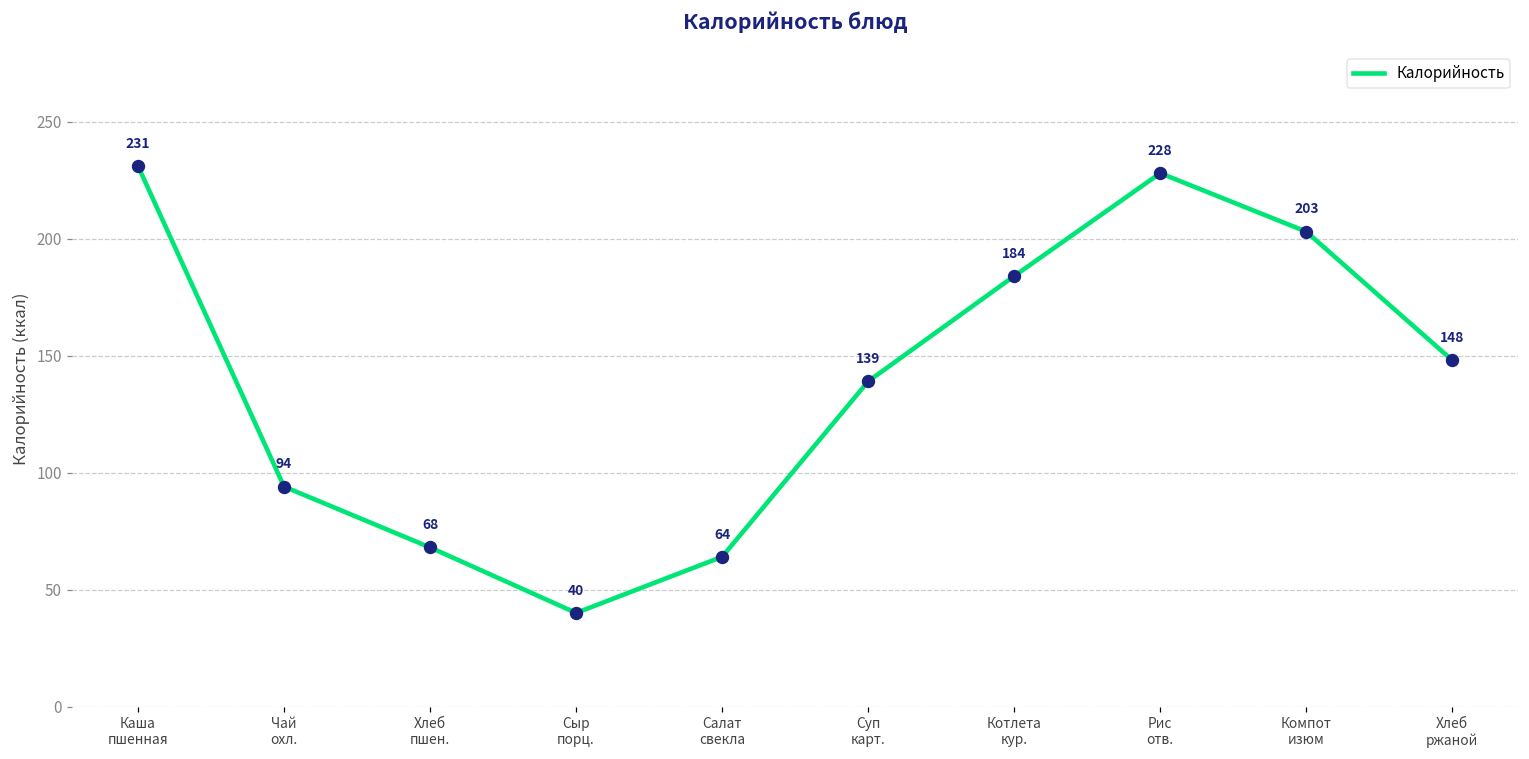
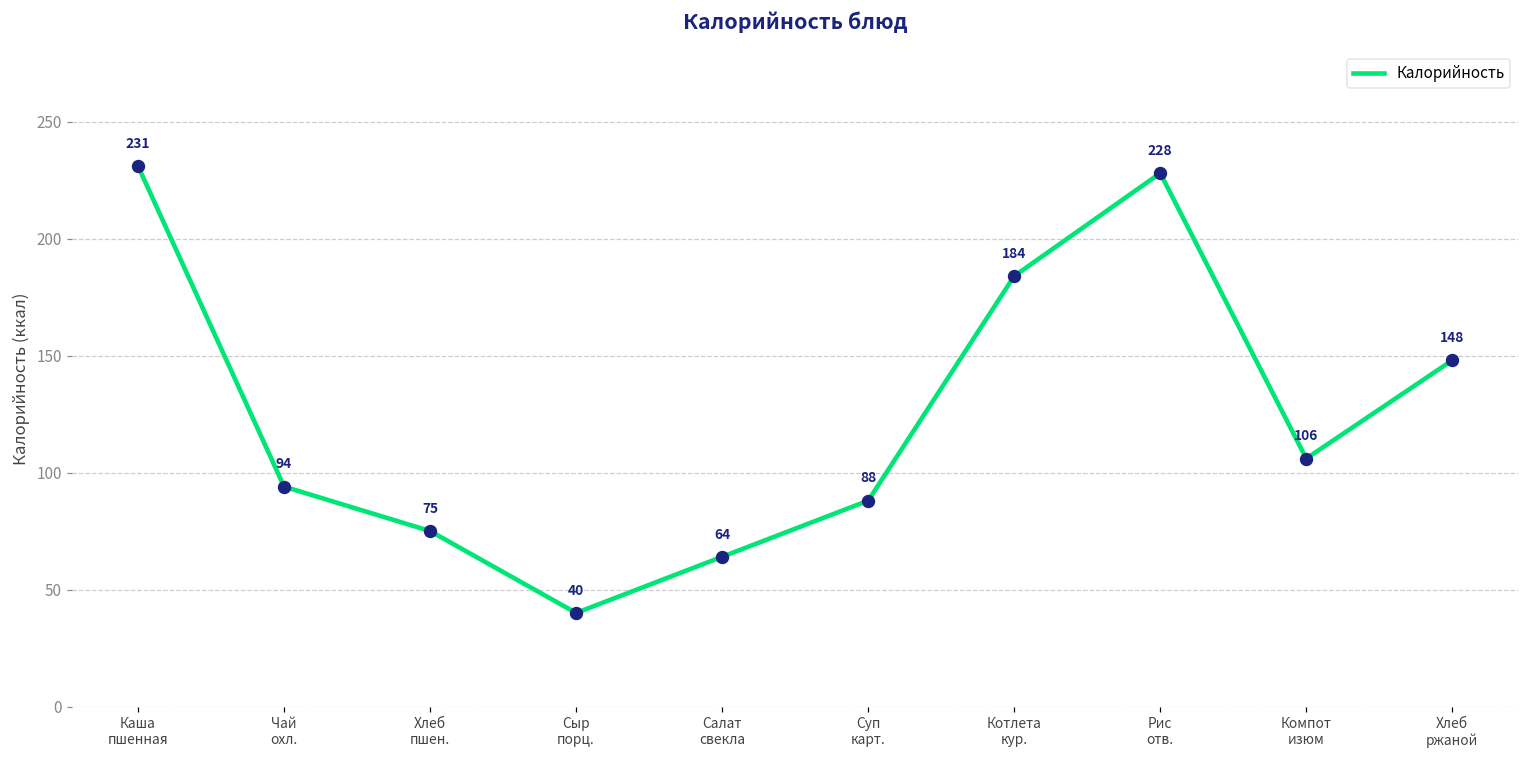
Хлеб пшен.: 68 -> 75
Суп карт.: 139 -> 88
Компот изюм: 203 -> 106
